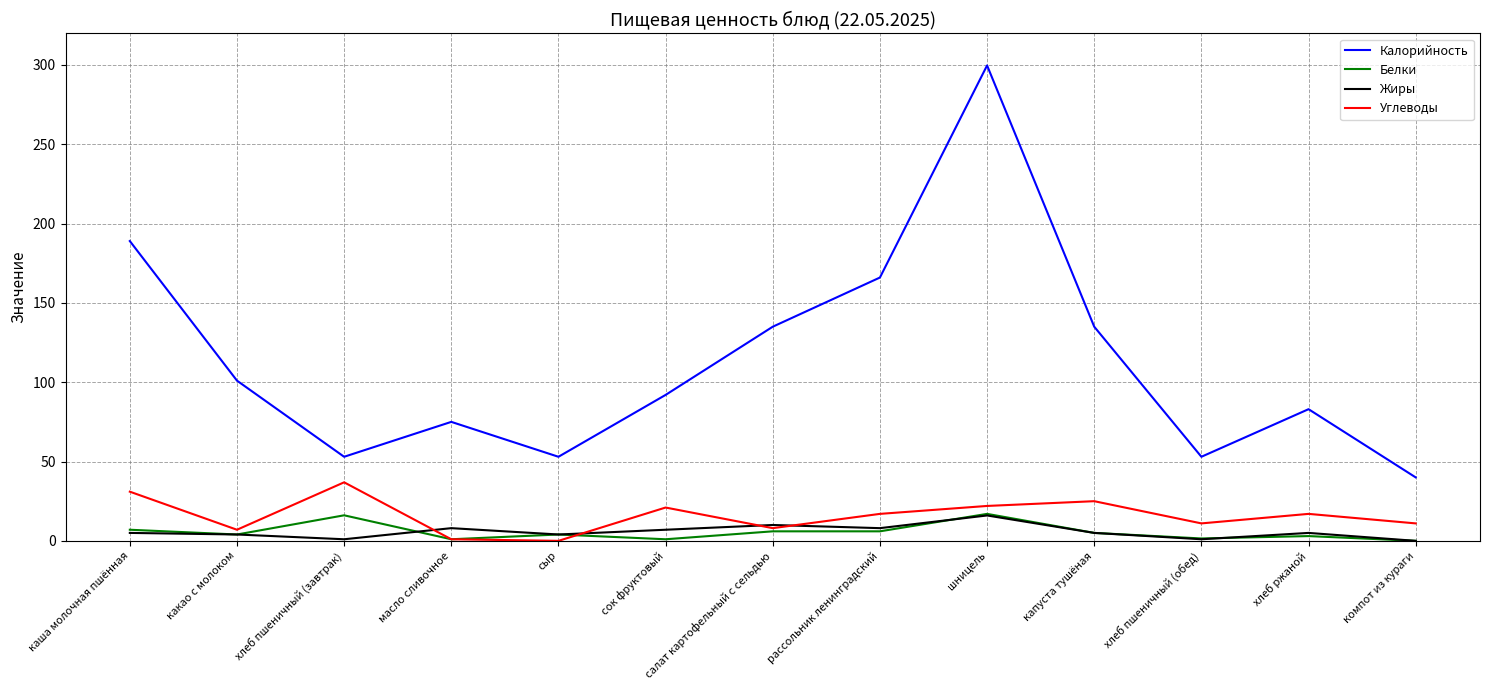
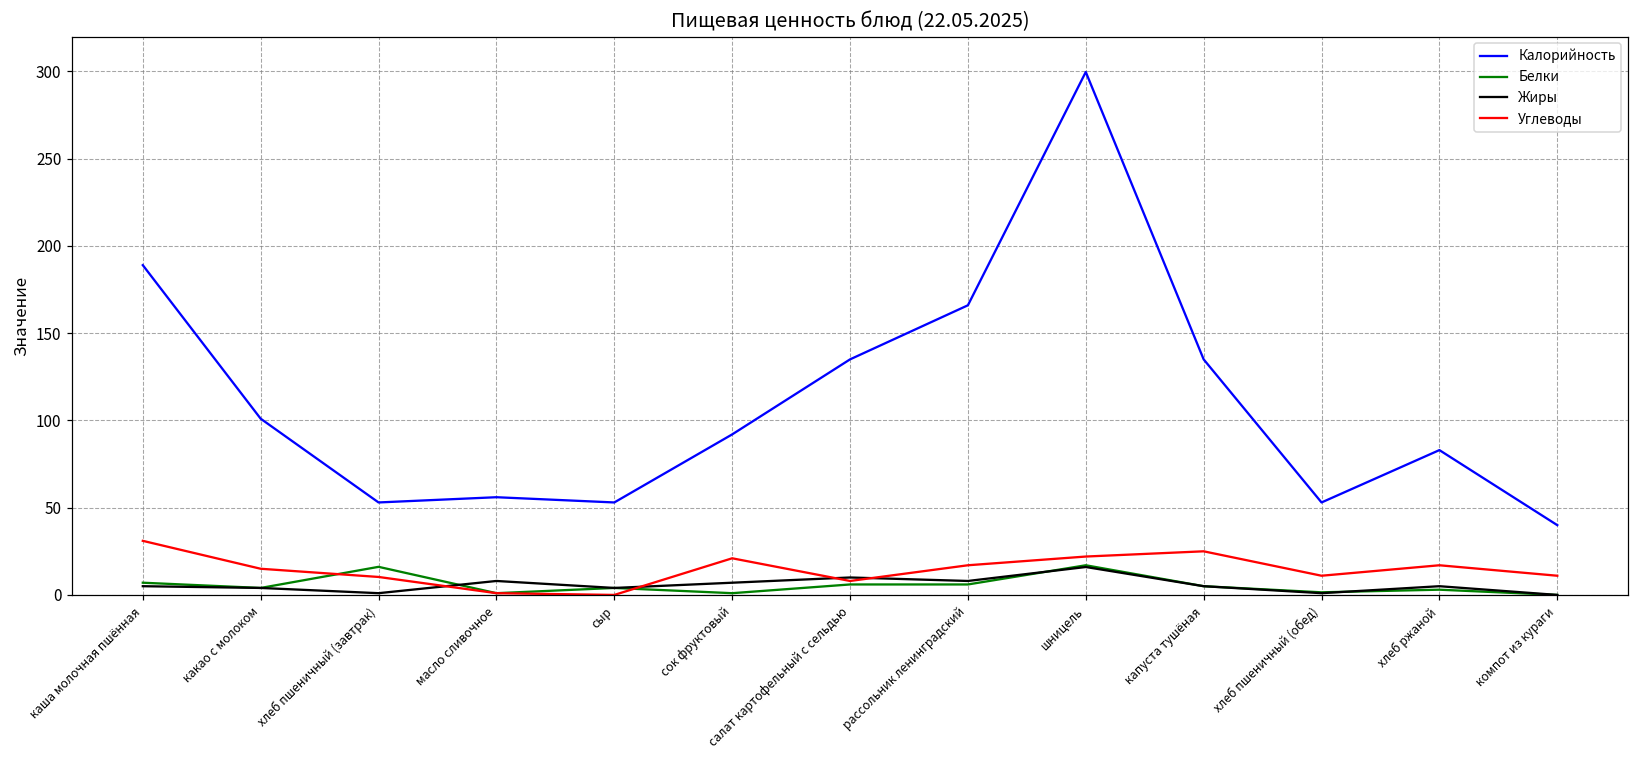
Углеводы, какао с молоком: 7 -> 15
Углеводы, хлеб пшеничный (завтрак): 37 -> 10
Калорийность, масло сливочное: 75 -> 56
